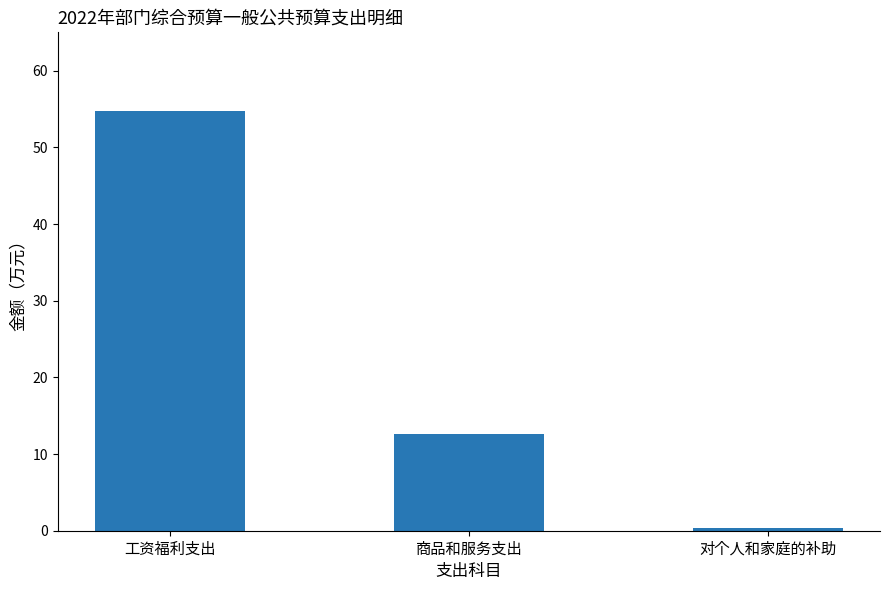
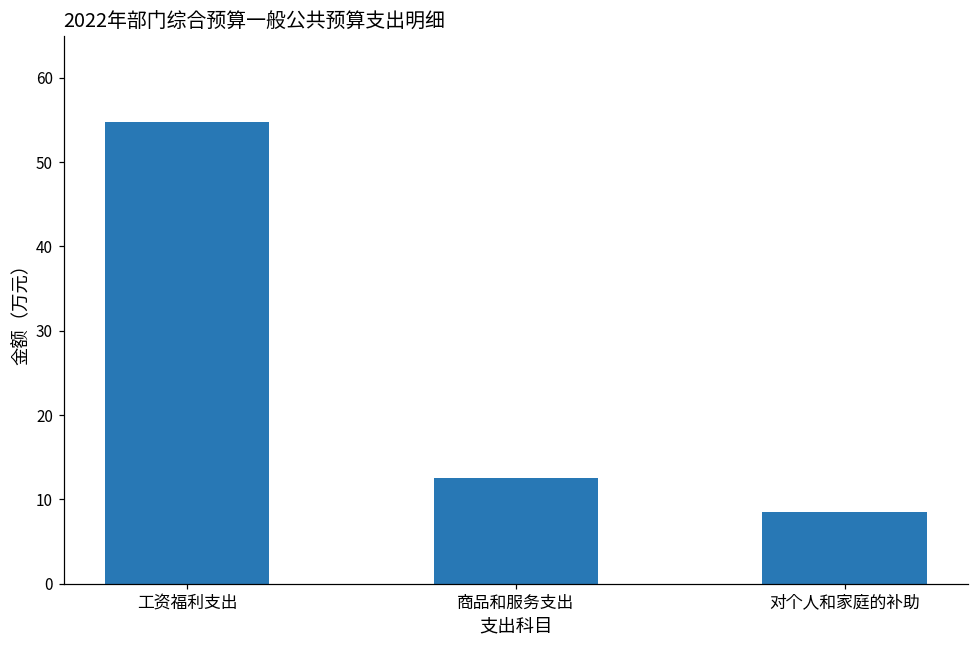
对个人和家庭的补助: 0 -> 9
